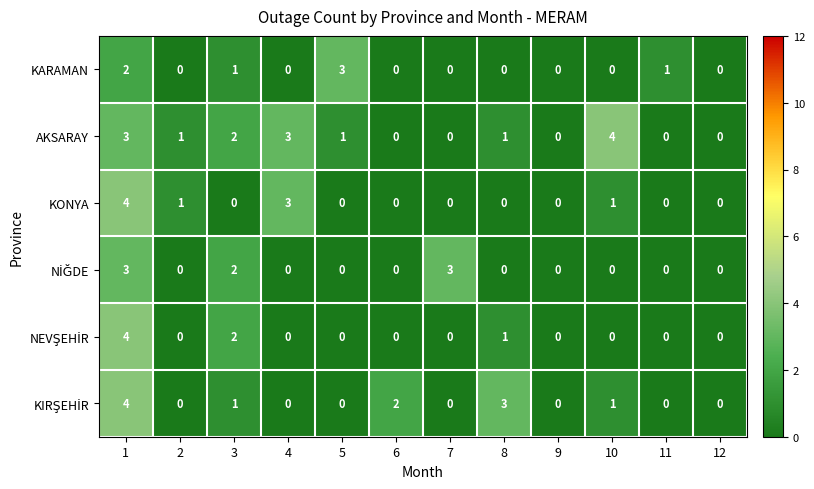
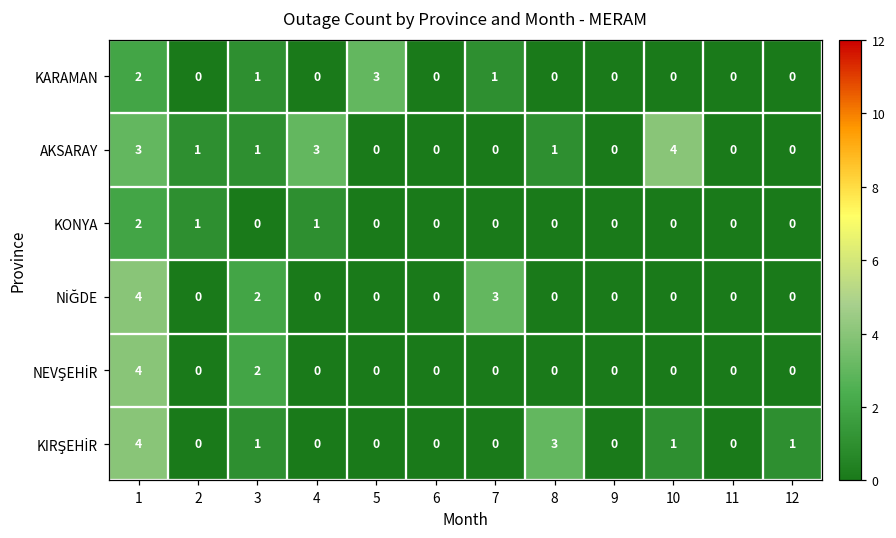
KARAMAN, 7: 0 -> 1
KARAMAN, 11: 1 -> 0
AKSARAY, 3: 2 -> 1
AKSARAY, 5: 1 -> 0
KONYA, 1: 4 -> 2
KONYA, 4: 3 -> 1
KONYA, 10: 1 -> 0
NİĞDE, 1: 3 -> 4
NEVŞEHİR, 8: 1 -> 0
KIRŞEHİR, 6: 2 -> 0
KIRŞEHİR, 12: 0 -> 1
